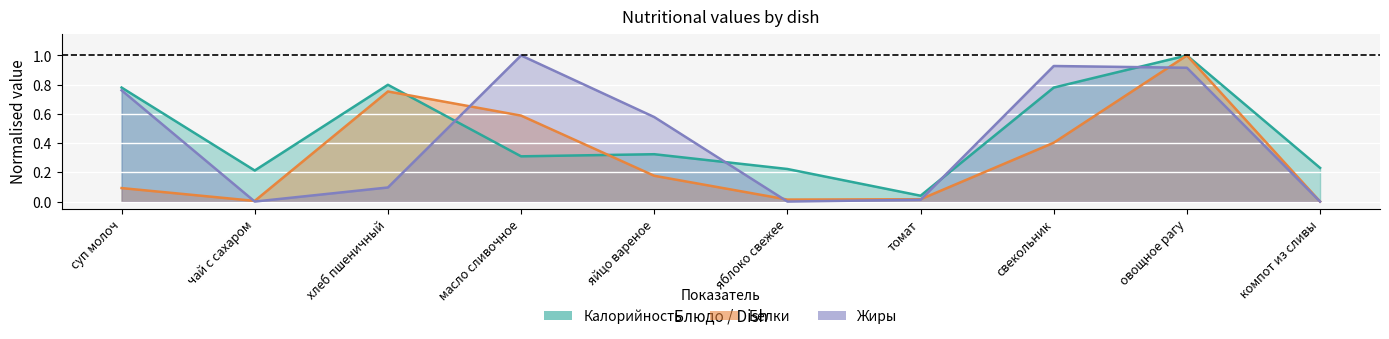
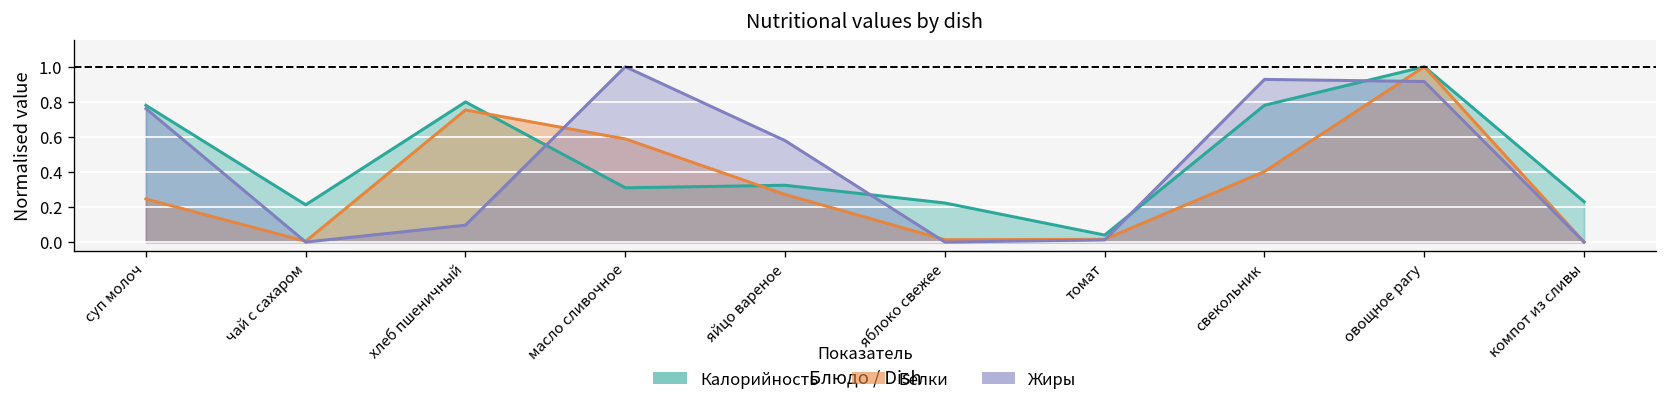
Белки, суп молоч: 0.09 -> 0.25
Белки, яйцо вареное: 0.18 -> 0.27
